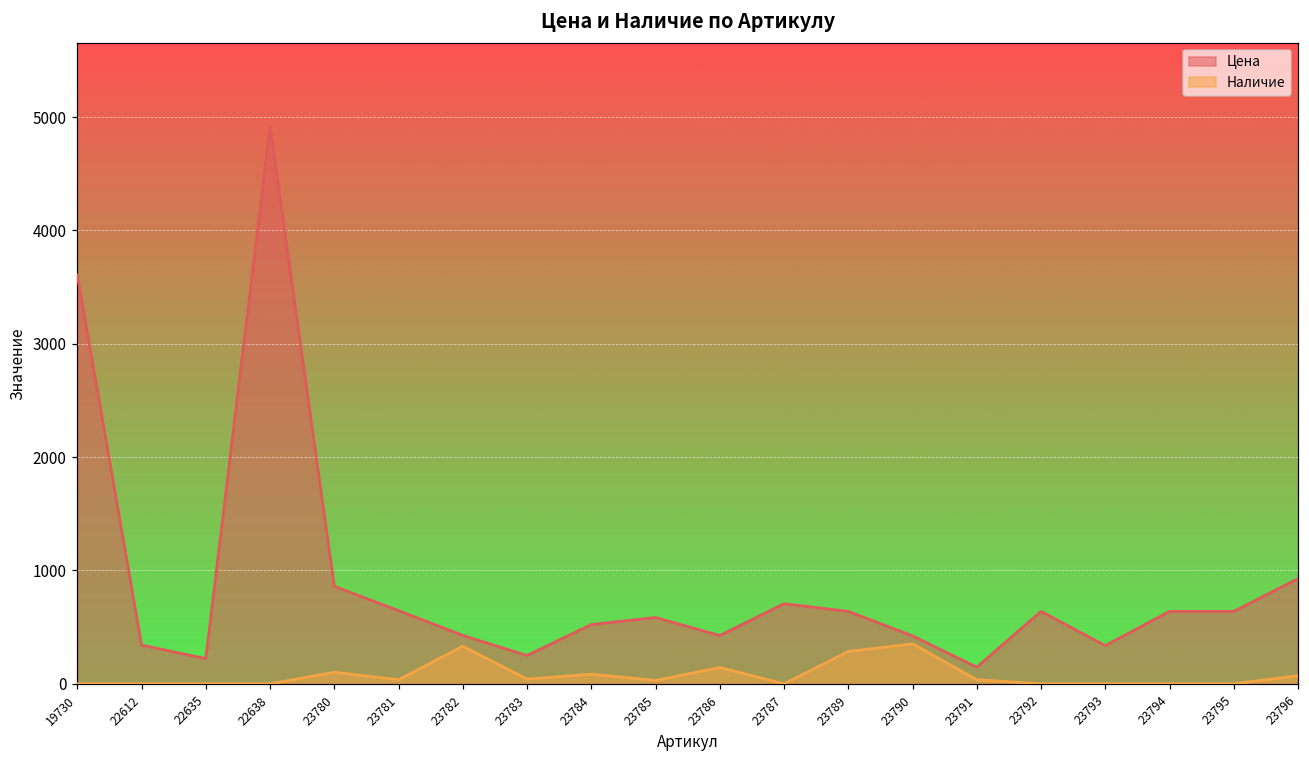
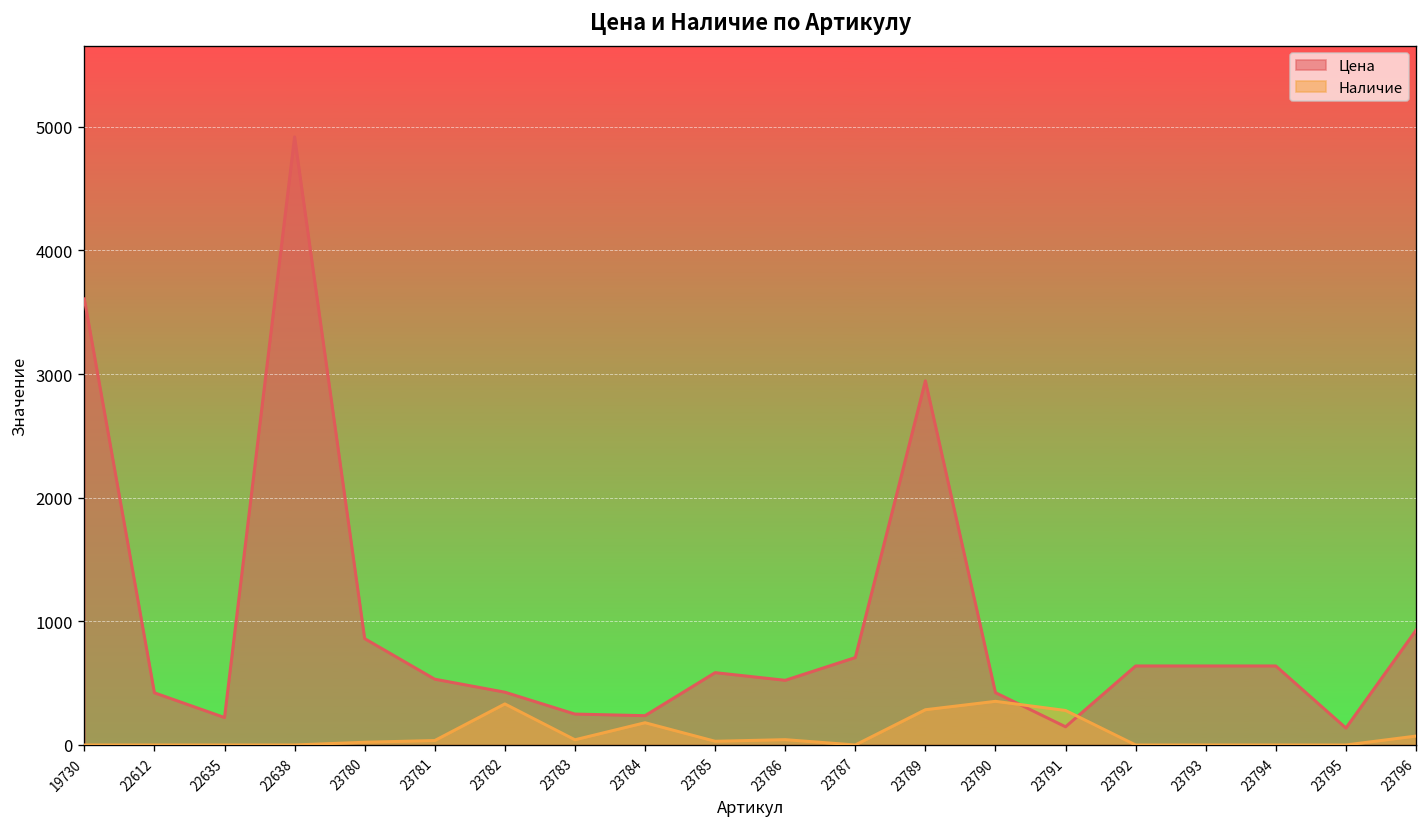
Цена, 22612: 340 -> 420
Наличие, 23780: 100 -> 20
Цена, 23781: 650 -> 530
Цена, 23784: 520 -> 240
Наличие, 23784: 90 -> 180
Цена, 23786: 430 -> 520
Наличие, 23786: 140 -> 40
Цена, 23789: 640 -> 2950
Наличие, 23791: 40 -> 280
Цена, 23793: 340 -> 640
Цена, 23795: 640 -> 140
